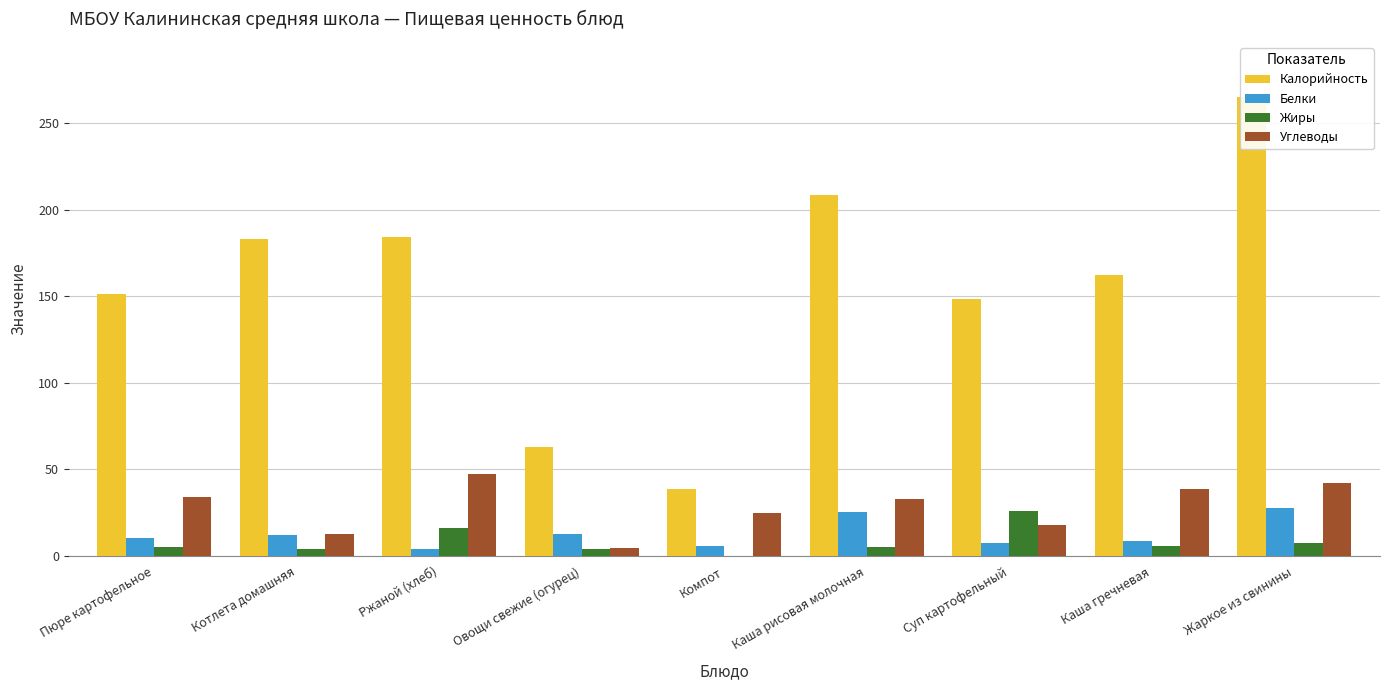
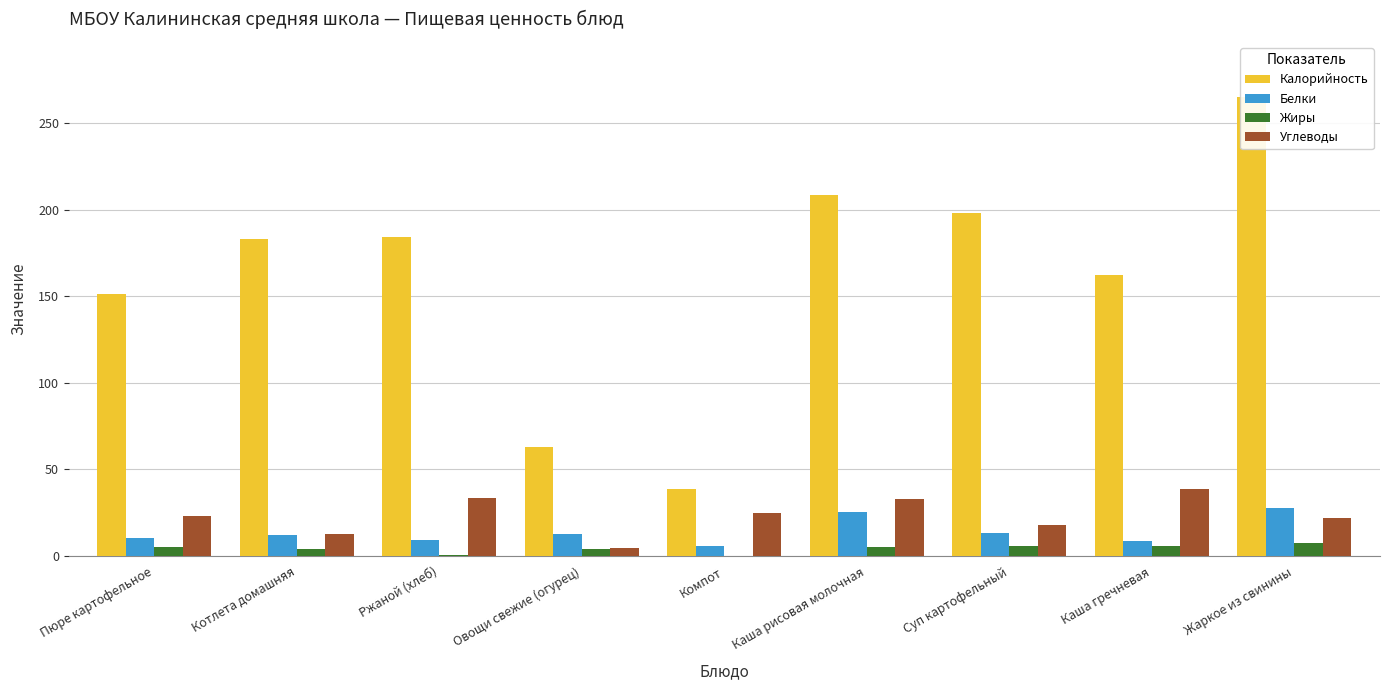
Углеводы, Пюре картофельное: 34 -> 23
Белки, Ржаной (хлеб): 4 -> 9
Жиры, Ржаной (хлеб): 16 -> 1
Углеводы, Ржаной (хлеб): 48 -> 34
Калорийность, Суп картофельный: 149 -> 198
Белки, Суп картофельный: 7 -> 14
Жиры, Суп картофельный: 26 -> 6
Углеводы, Жаркое из свинины: 42 -> 22
